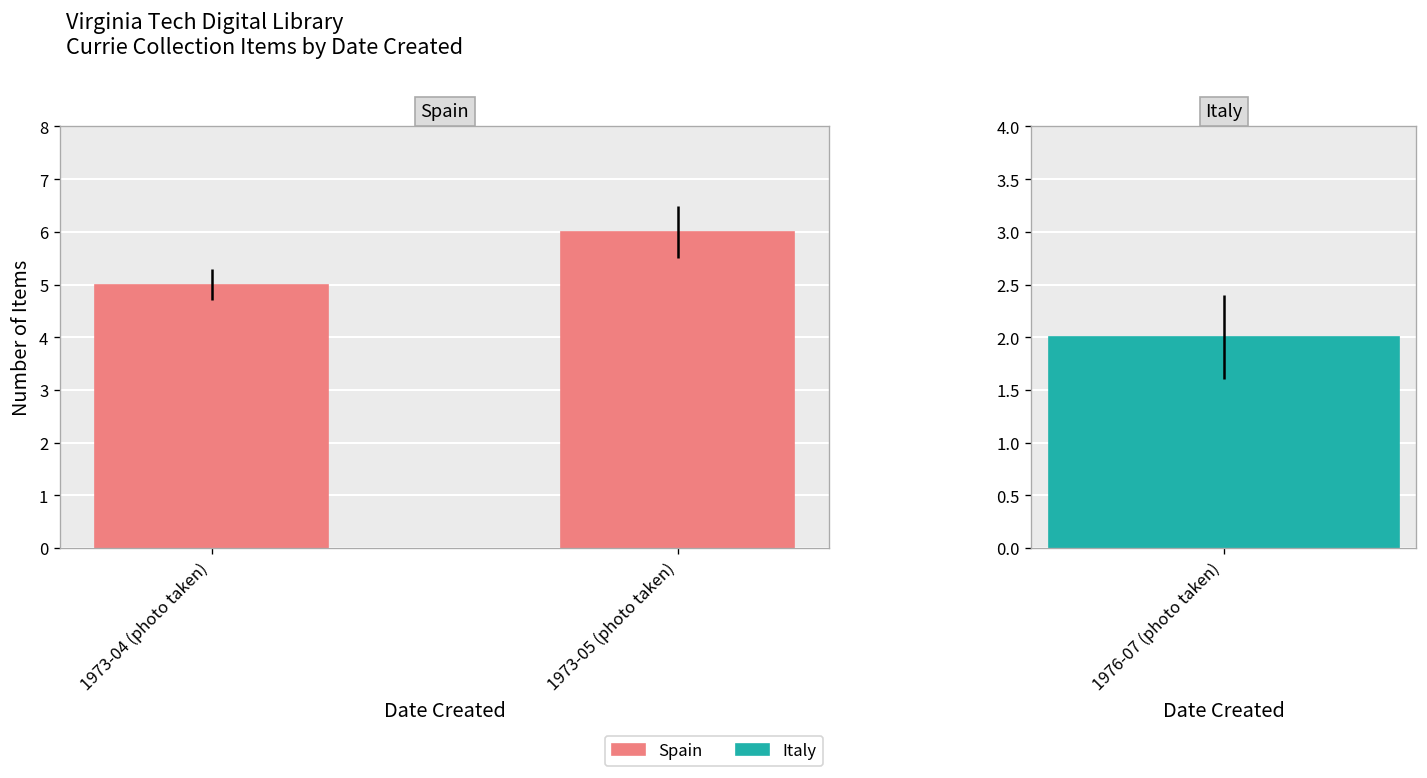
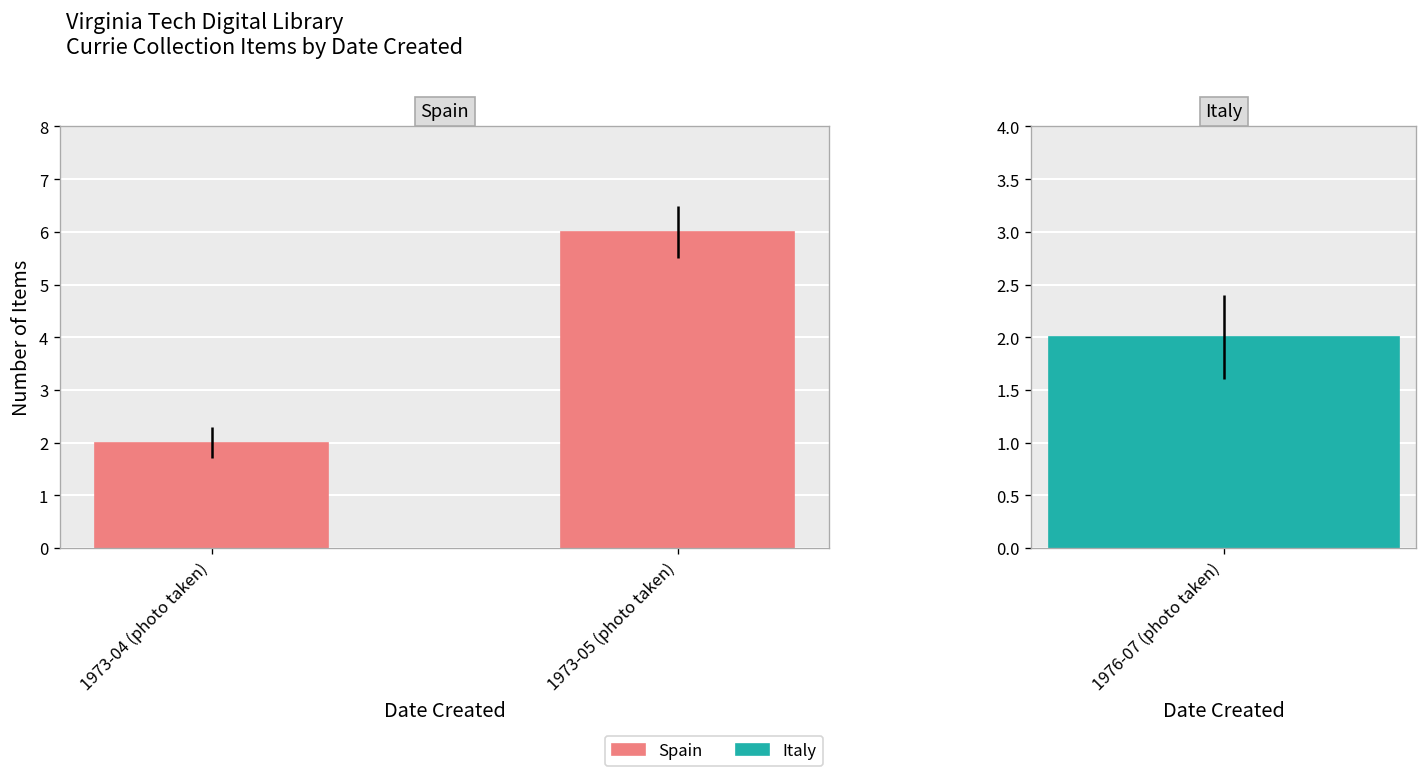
Spain, 1973-04 (photo taken): 5 -> 2
